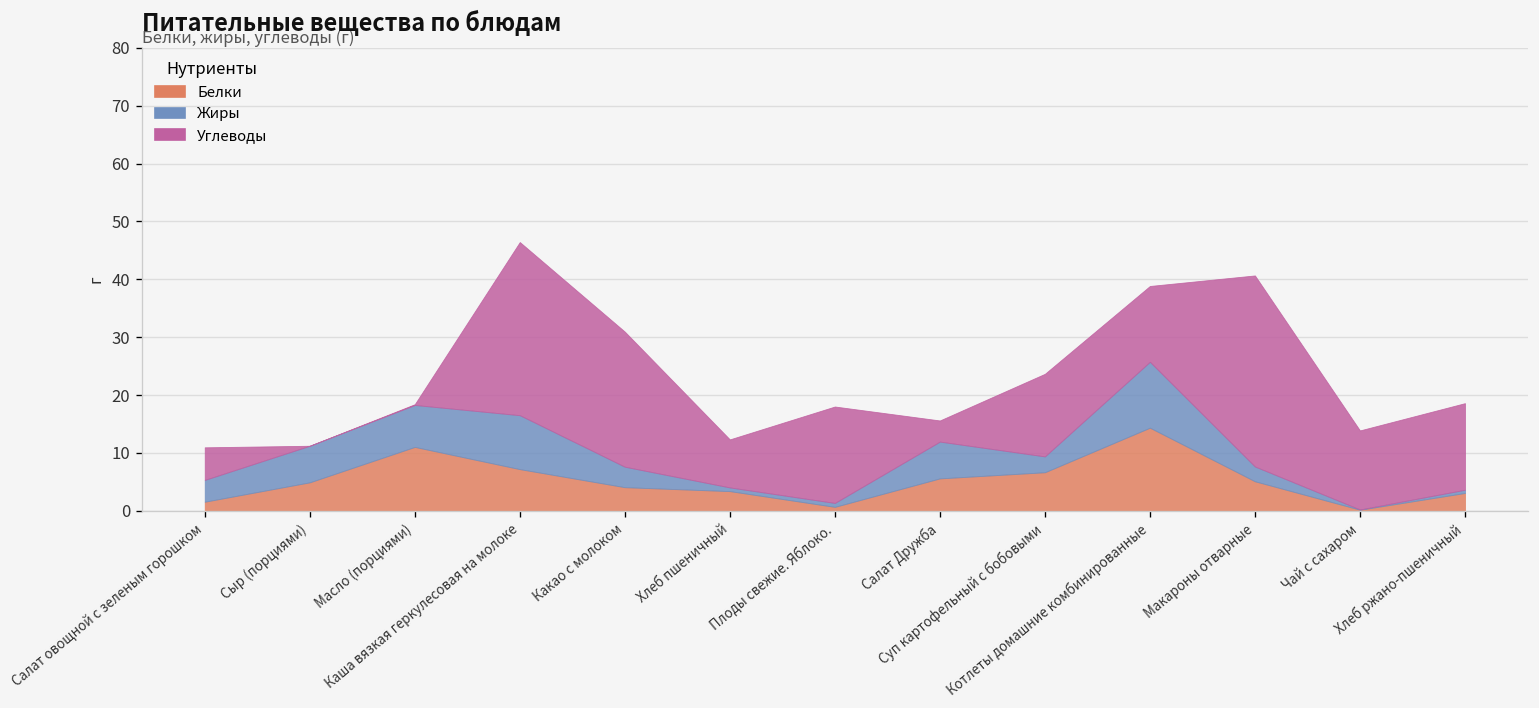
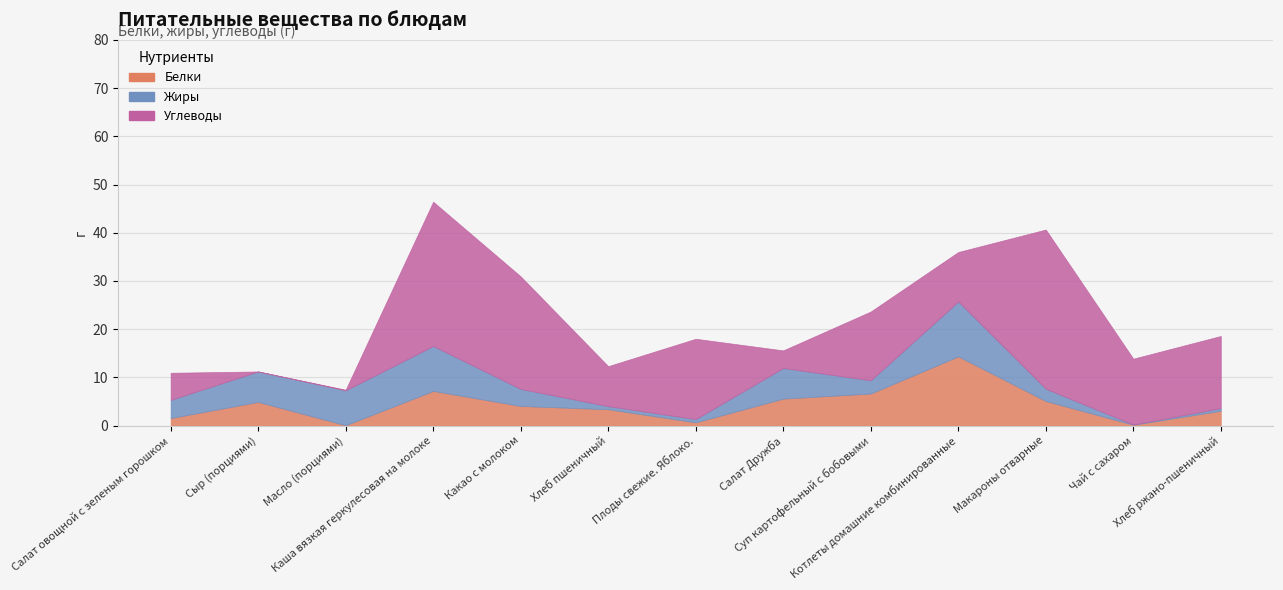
Белки, Масло (порциями): 11 -> 0
Углеводы, Котлеты домашние комбинированные: 13 -> 10
